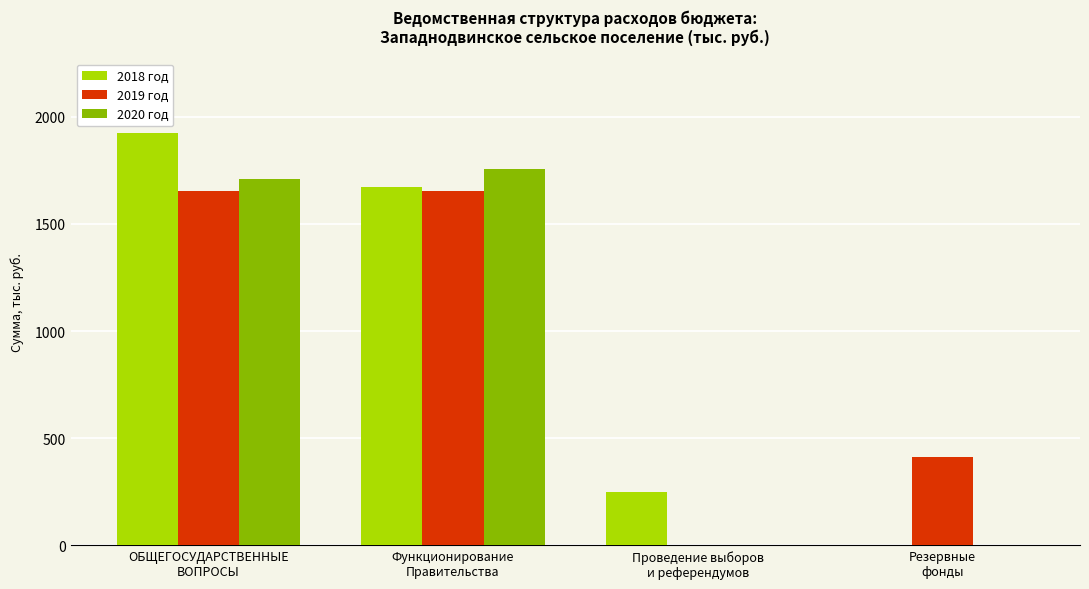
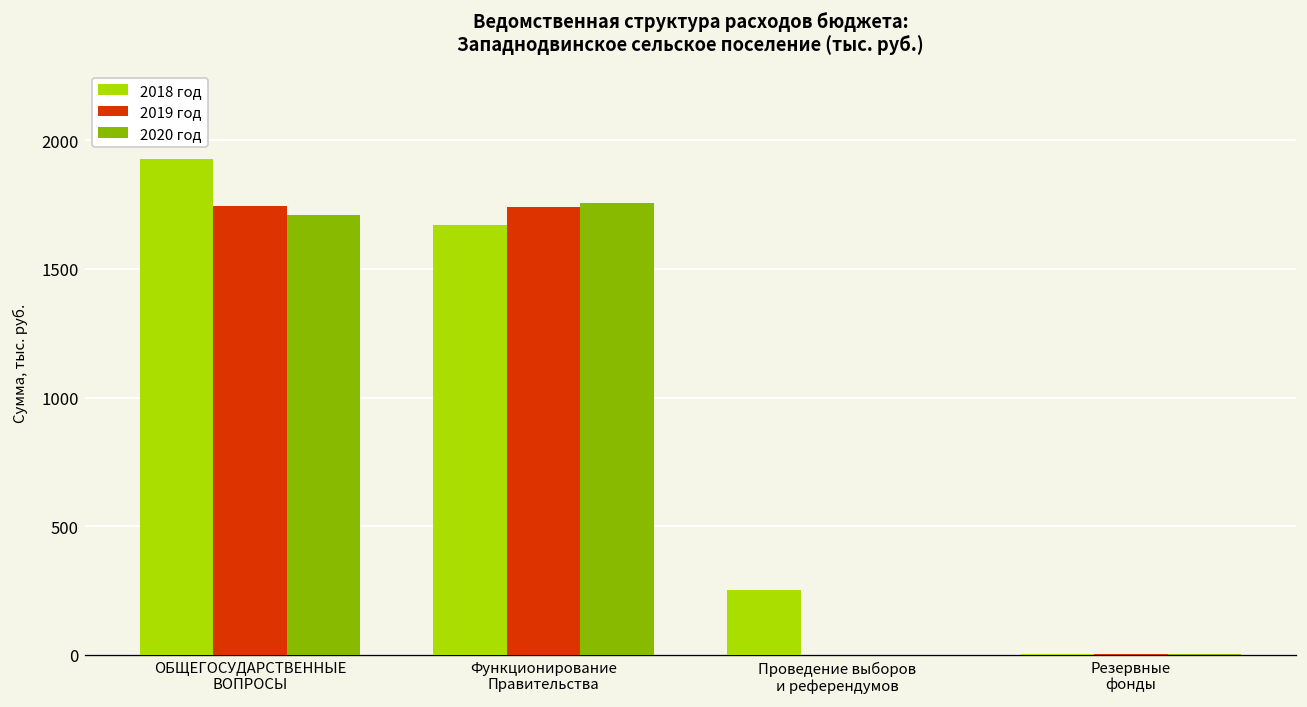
2019 год, ОБЩЕГОСУДАРСТВЕННЫЕ ВОПРОСЫ: 1650 -> 1750
2019 год, Функционирование Правительства: 1650 -> 1740
2019 год, Резервные фонды: 410 -> 0
